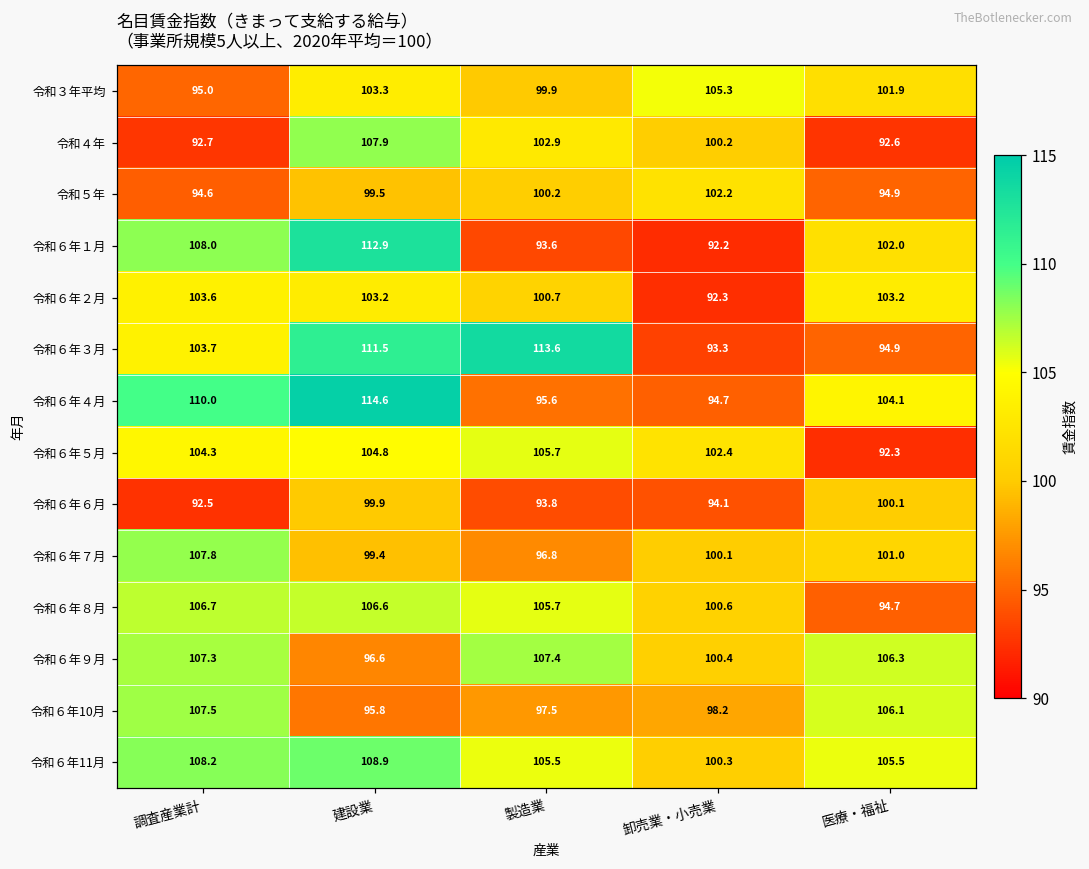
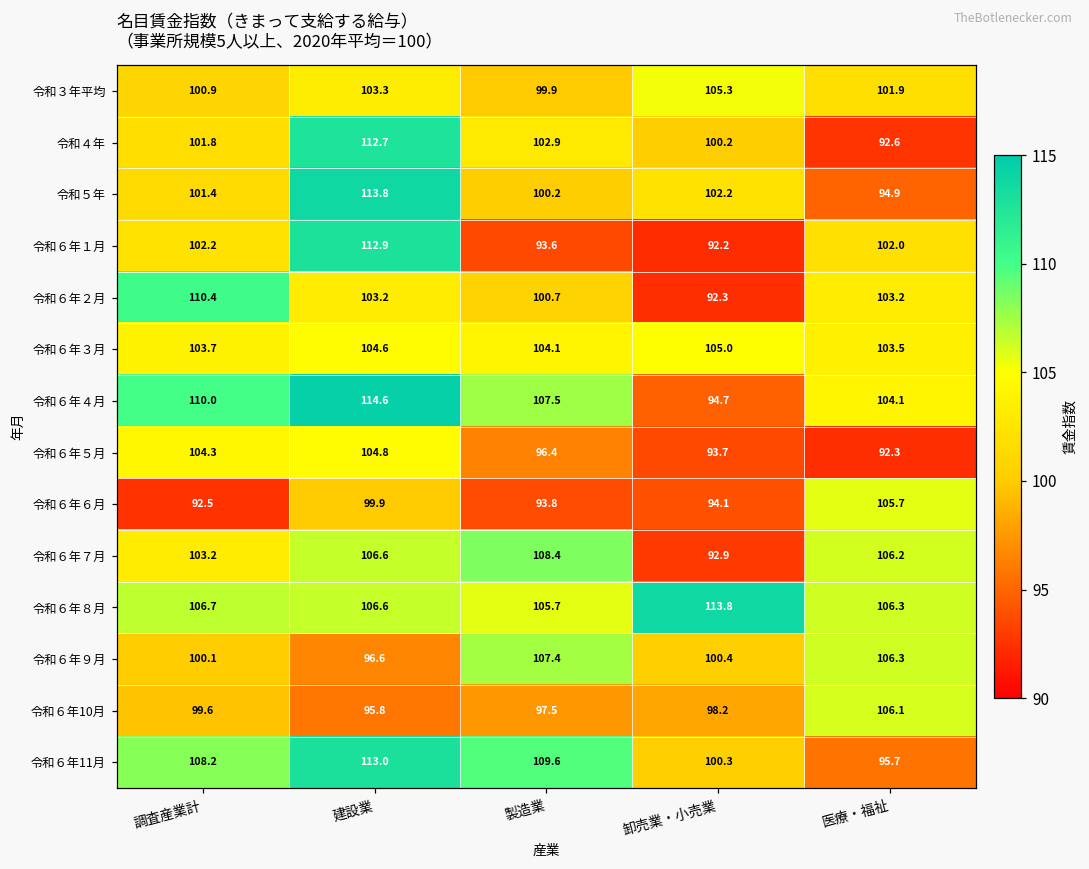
令和３年平均, 調査産業計: 95.0 -> 100.9
令和４年, 調査産業計: 92.7 -> 101.8
令和４年, 建設業: 107.9 -> 112.7
令和５年, 調査産業計: 94.6 -> 101.4
令和５年, 建設業: 99.5 -> 113.8
令和６年１月, 調査産業計: 108.0 -> 102.2
令和６年２月, 調査産業計: 103.6 -> 110.4
令和６年３月, 建設業: 111.5 -> 104.6
令和６年３月, 製造業: 113.6 -> 104.1
令和６年３月, 卸売業・小売業: 93.3 -> 105.0
令和６年３月, 医療・福祉: 94.9 -> 103.5
令和６年４月, 製造業: 95.6 -> 107.5
令和６年５月, 製造業: 105.7 -> 96.4
令和６年５月, 卸売業・小売業: 102.4 -> 93.7
令和６年６月, 医療・福祉: 100.1 -> 105.7
令和６年７月, 調査産業計: 107.8 -> 103.2
令和６年７月, 建設業: 99.4 -> 106.6
令和６年７月, 製造業: 96.8 -> 108.4
令和６年７月, 卸売業・小売業: 100.1 -> 92.9
令和６年７月, 医療・福祉: 101.0 -> 106.2
令和６年８月, 卸売業・小売業: 100.6 -> 113.8
令和６年８月, 医療・福祉: 94.7 -> 106.3
令和６年９月, 調査産業計: 107.3 -> 100.1
令和６年10月, 調査産業計: 107.5 -> 99.6
令和６年11月, 建設業: 108.9 -> 113.0
令和６年11月, 製造業: 105.5 -> 109.6
令和６年11月, 医療・福祉: 105.5 -> 95.7
